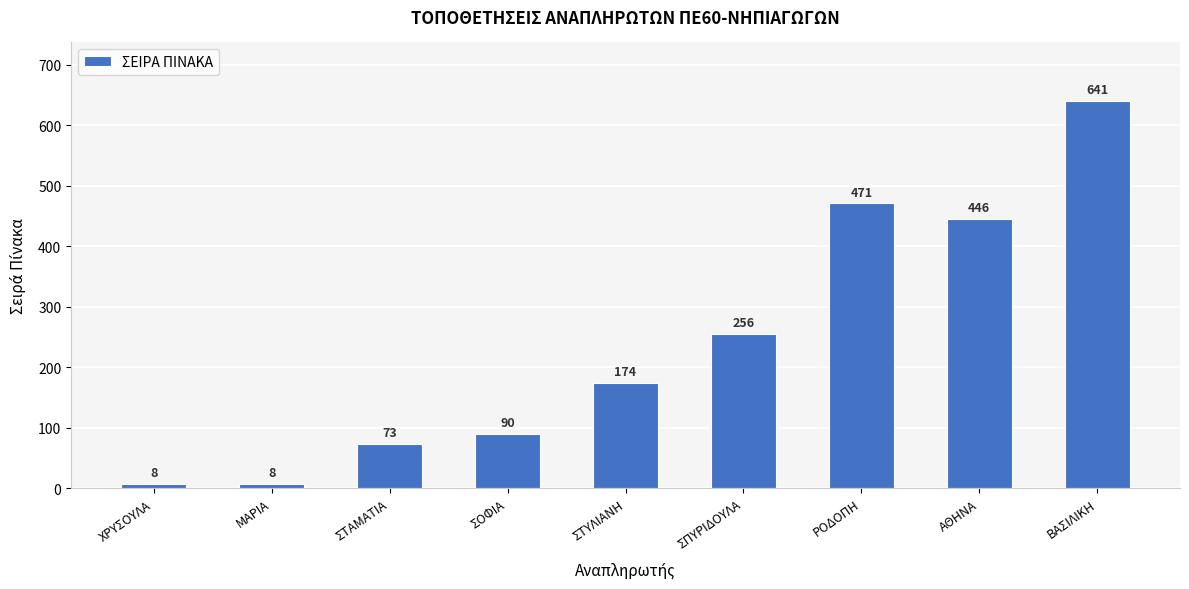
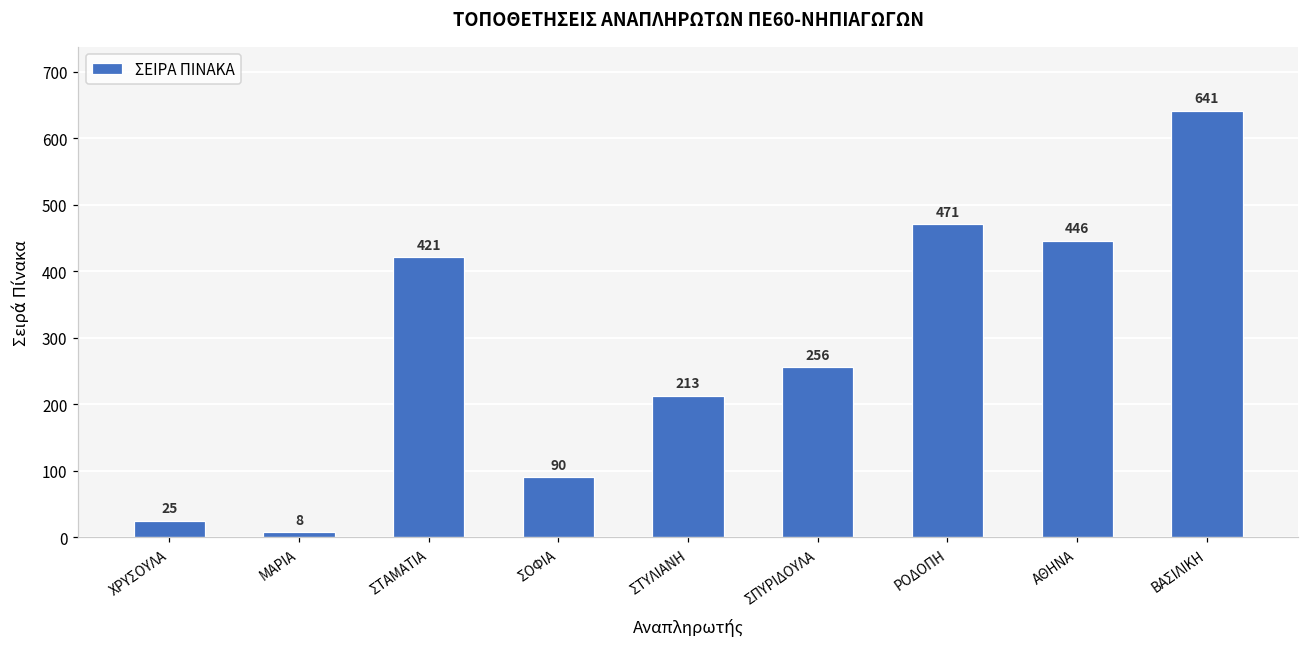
ΧΡΥΣΟΥΛΑ: 8 -> 25
ΣΤΑΜΑΤΙΑ: 73 -> 421
ΣΤΥΛΙΑΝΗ: 174 -> 213
